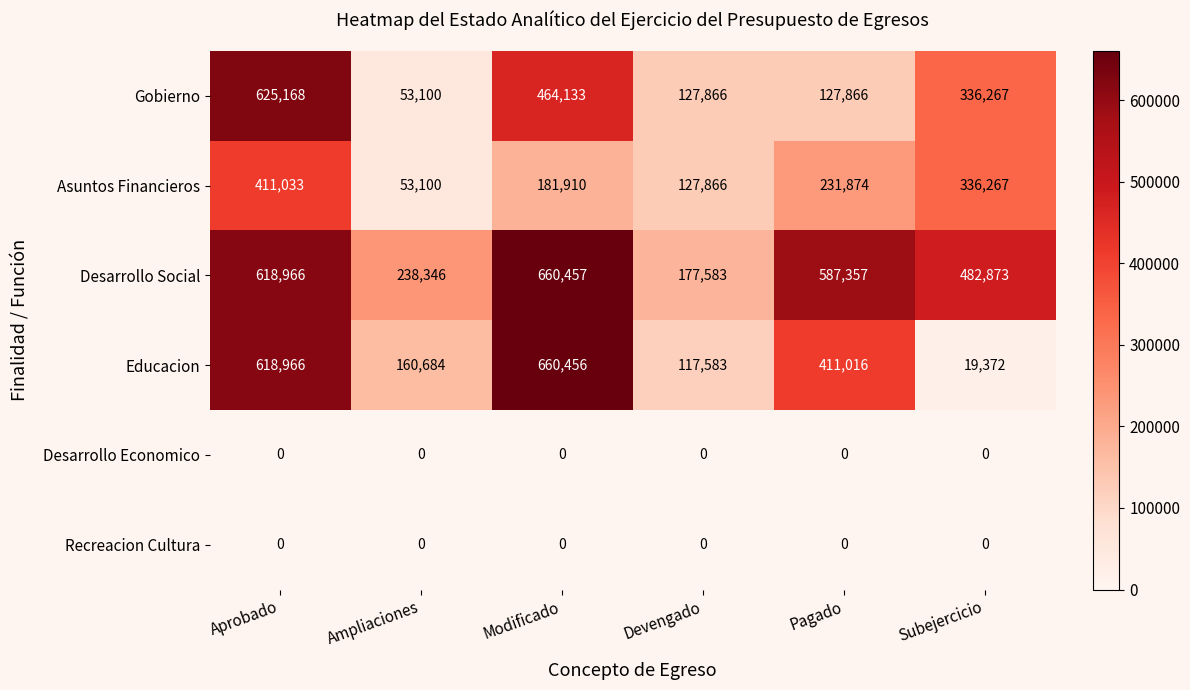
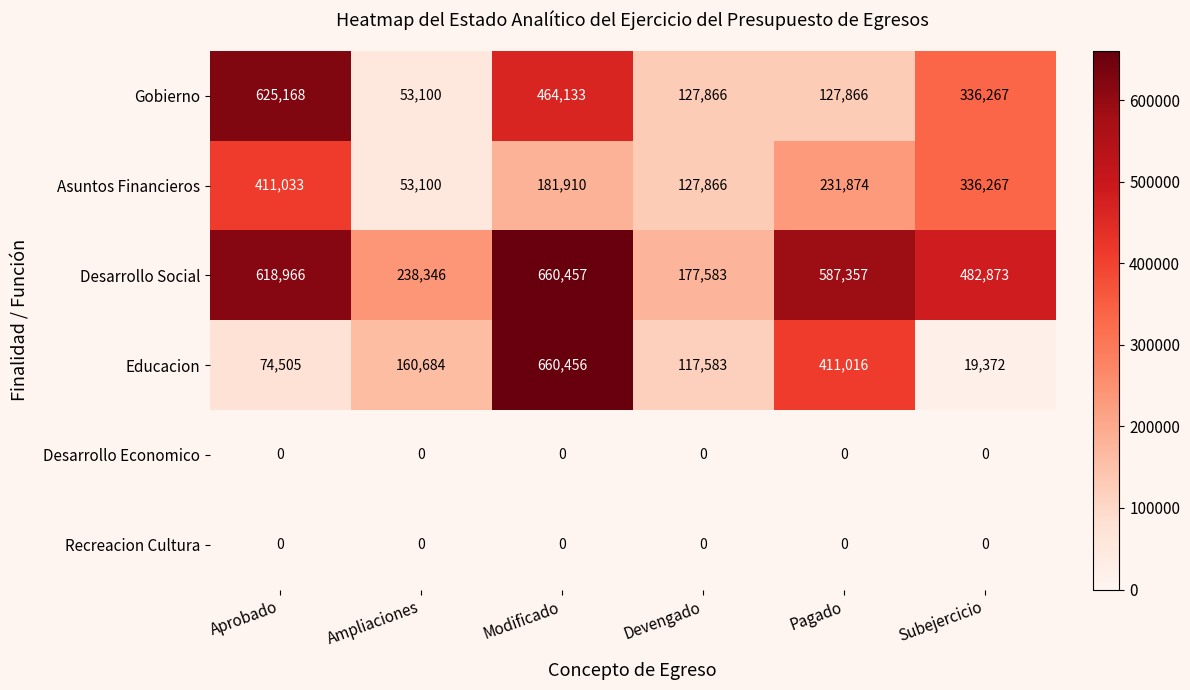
Educacion, Aprobado: 618,966 -> 74,505
